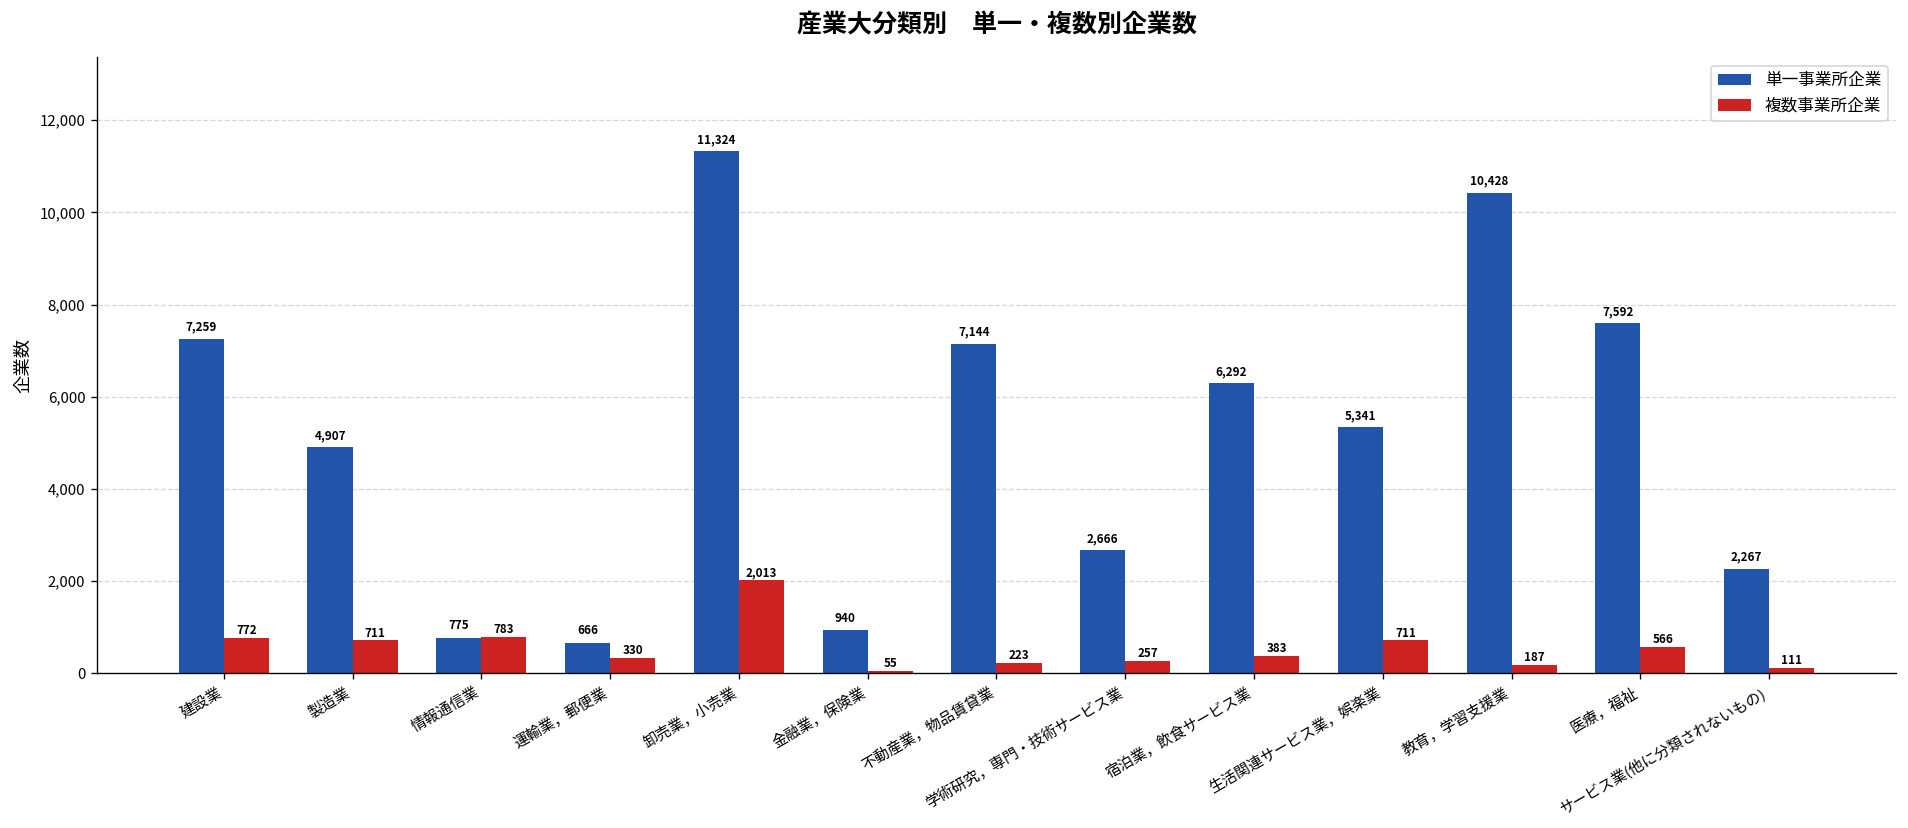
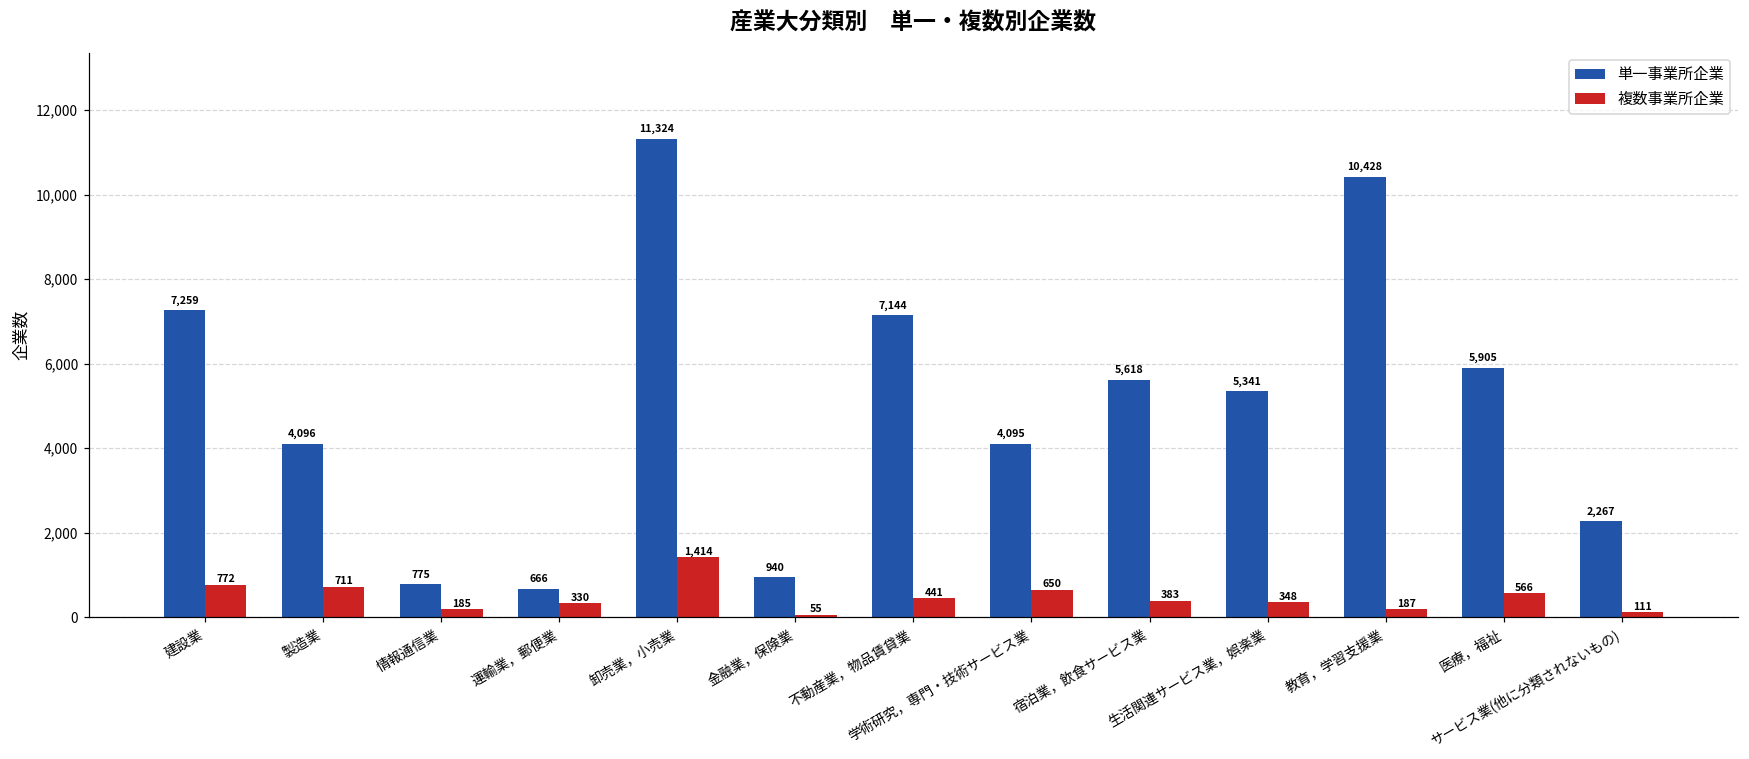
単一事業所企業, 製造業: 4,907 -> 4,096
複数事業所企業, 情報通信業: 783 -> 185
複数事業所企業, 卸売業，小売業: 2,013 -> 1,414
複数事業所企業, 不動産業，物品賃貸業: 223 -> 441
単一事業所企業, 学術研究，専門・技術サービス業: 2,666 -> 4,095
複数事業所企業, 学術研究，専門・技術サービス業: 257 -> 650
単一事業所企業, 宿泊業，飲食サービス業: 6,292 -> 5,618
複数事業所企業, 生活関連サービス業，娯楽業: 711 -> 348
単一事業所企業, 医療，福祉: 7,592 -> 5,905
